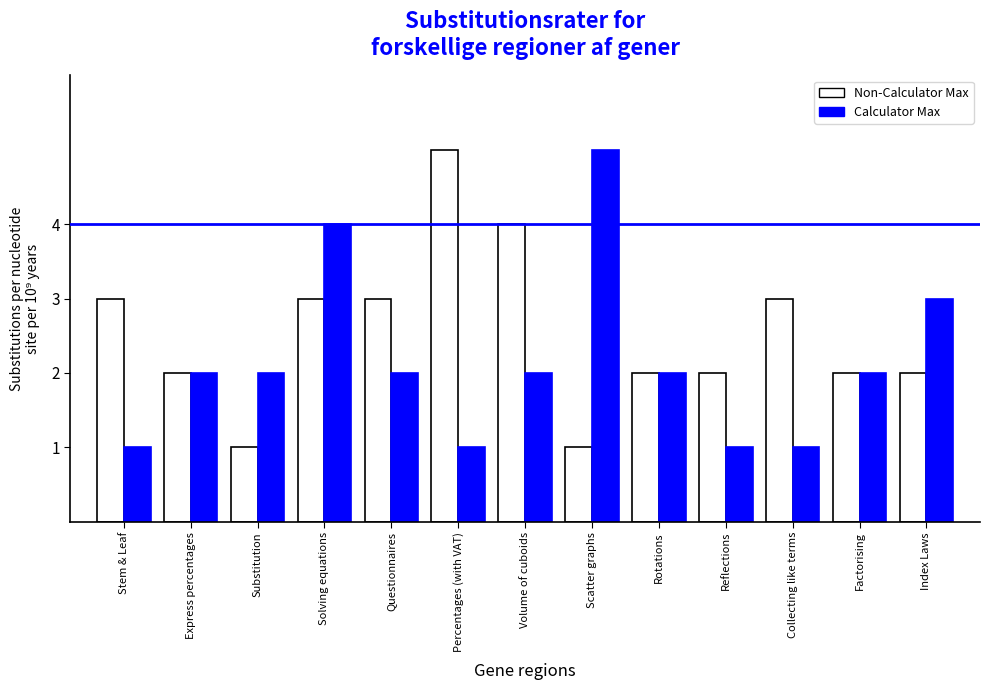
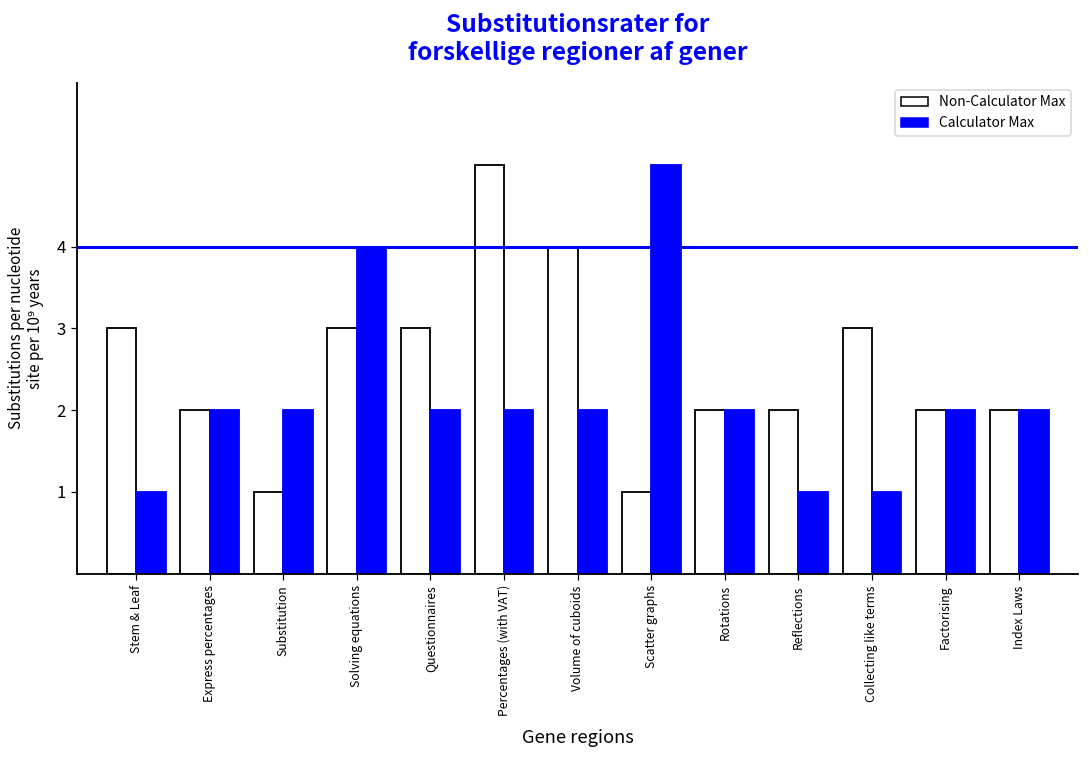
Calculator Max, Percentages (with VAT): 1 -> 2
Calculator Max, Index Laws: 3 -> 2
